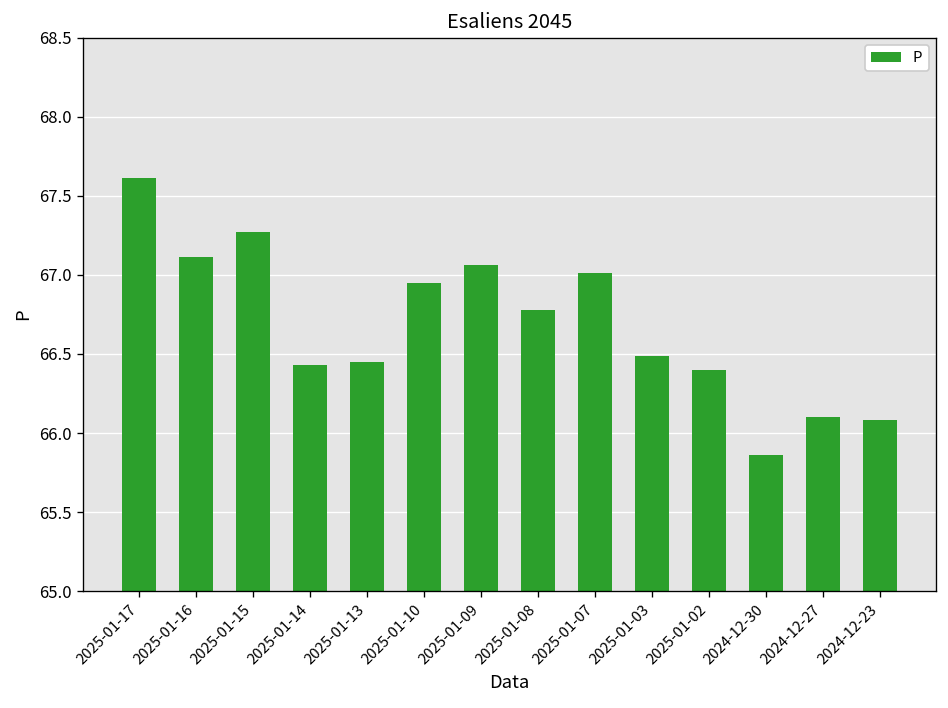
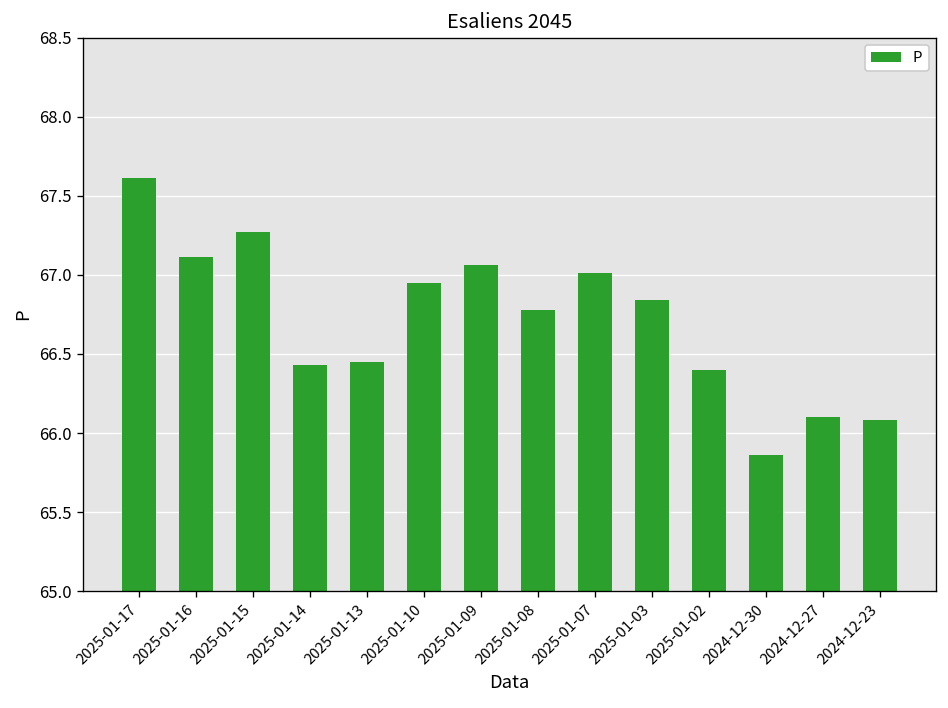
2025-01-03: 66.49 -> 66.84
